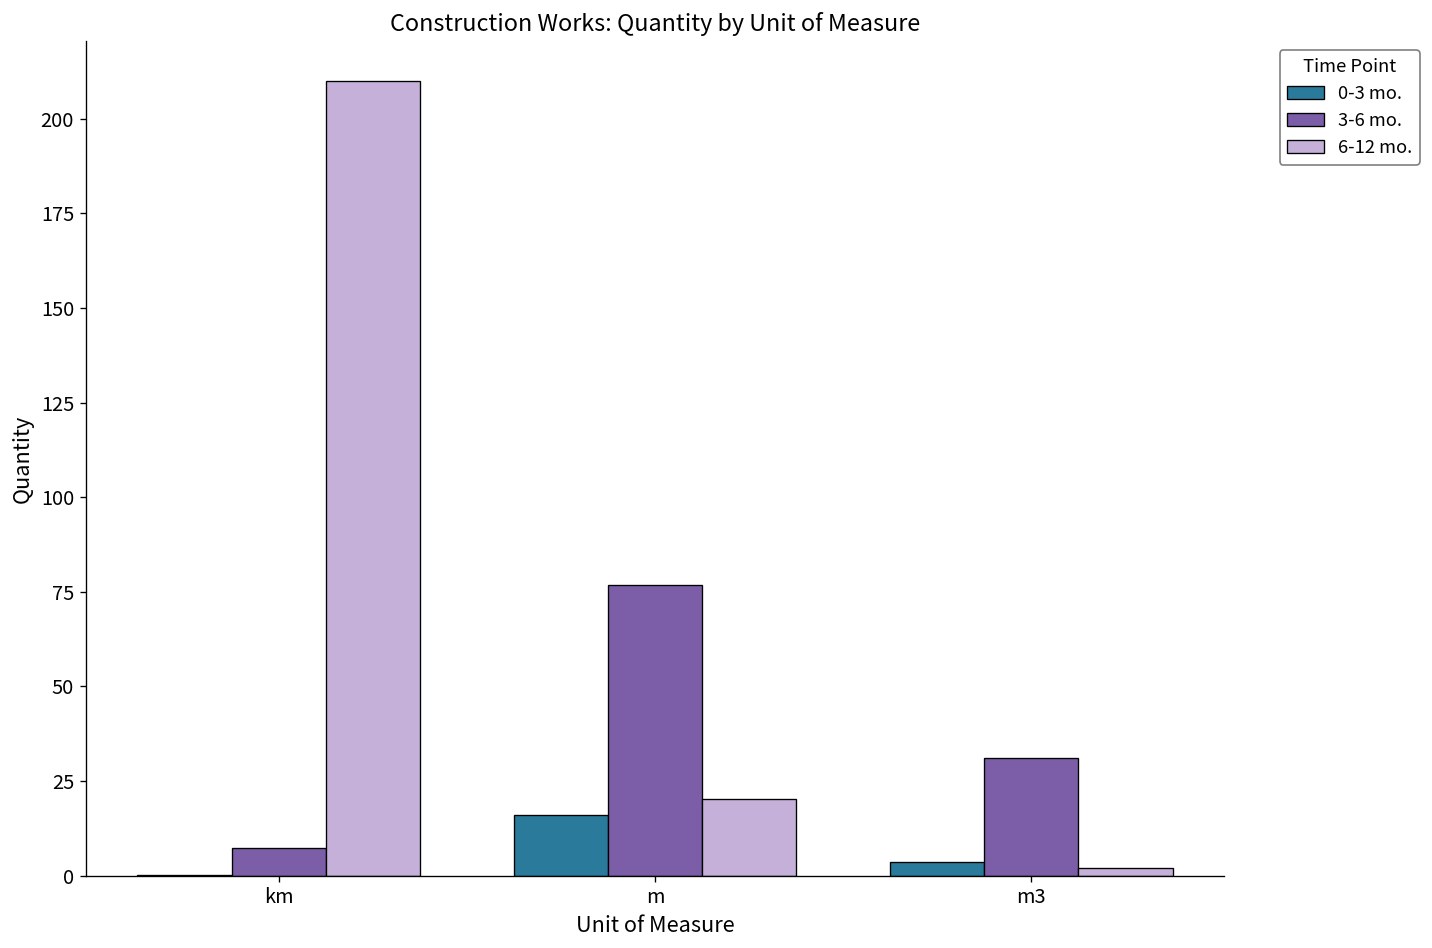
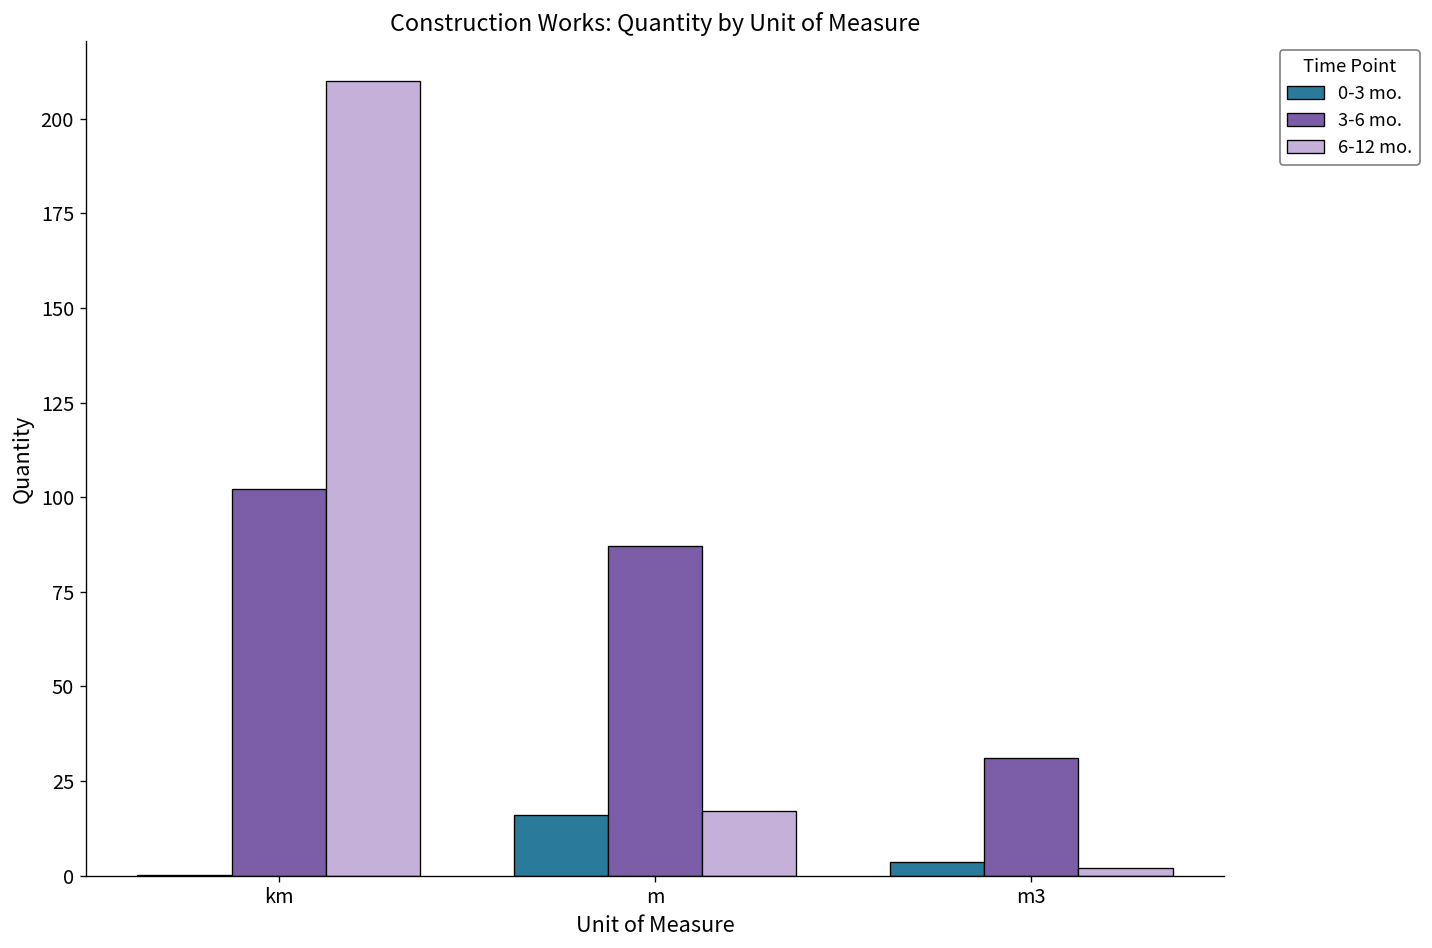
3-6 mo., km: 7 -> 102
3-6 mo., m: 77 -> 87
6-12 mo., m: 20 -> 17
